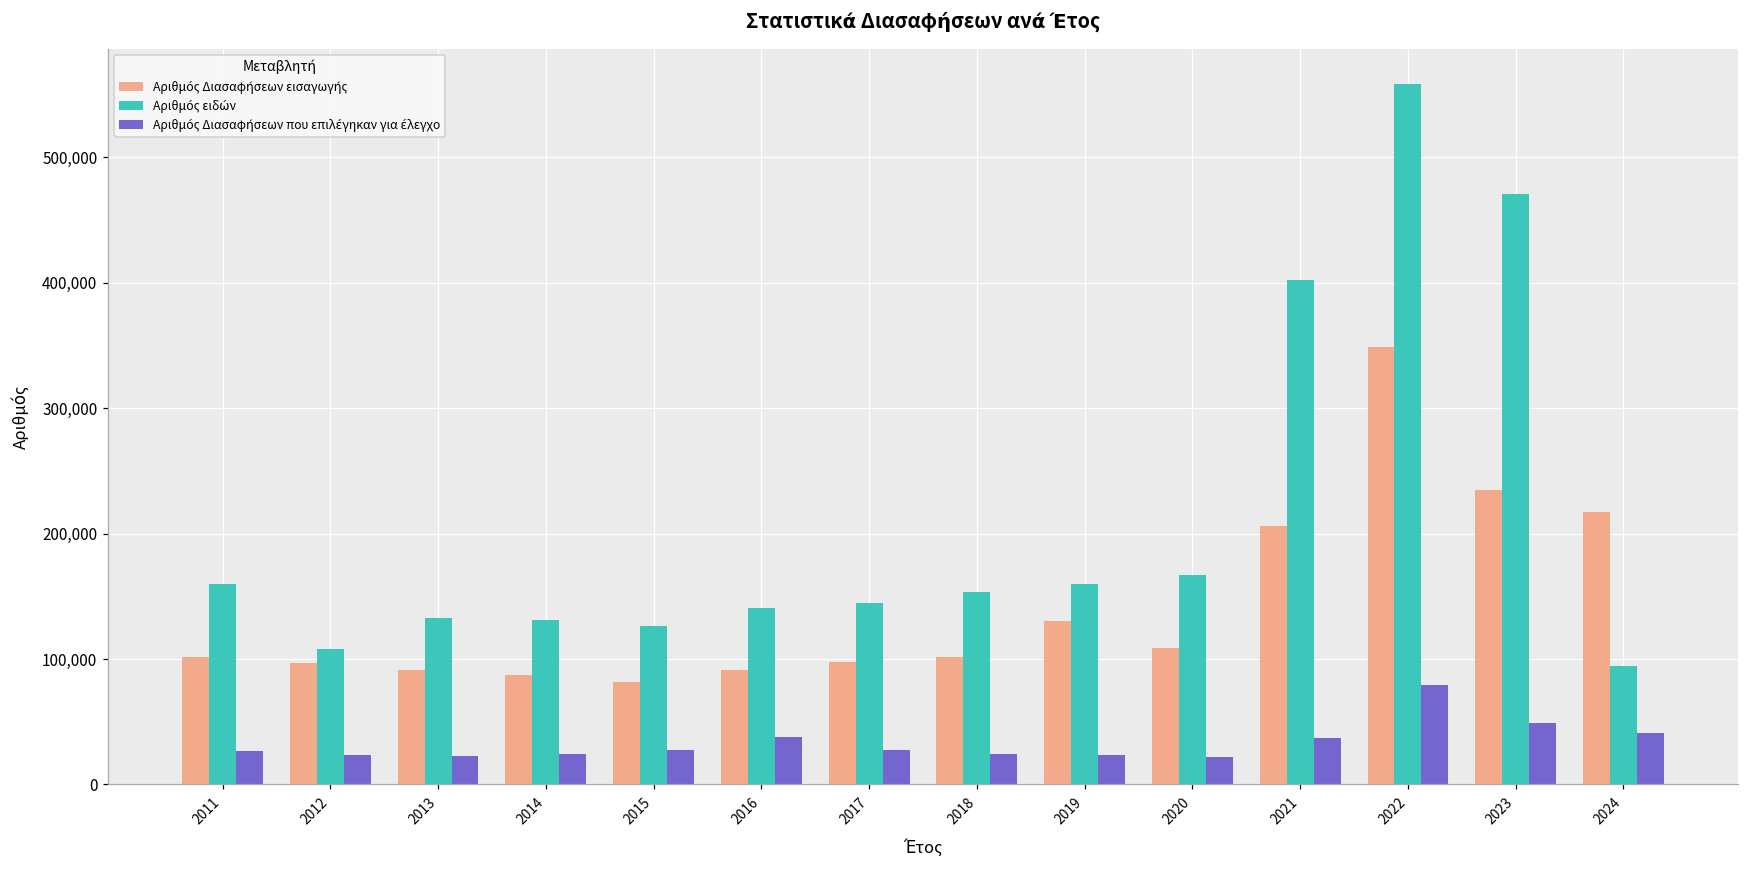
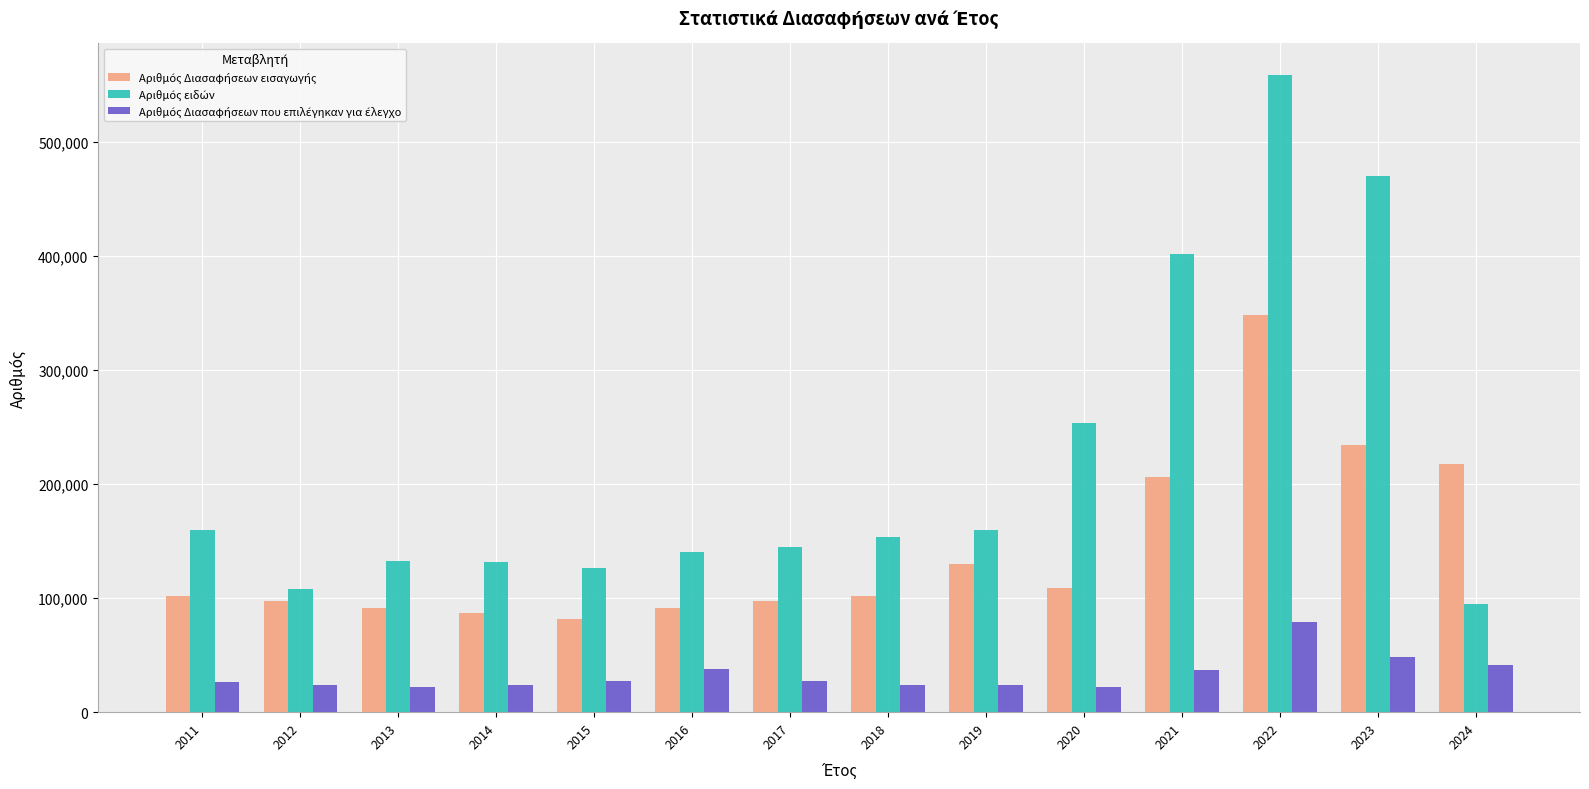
Αριθμός ειδών, 2020: 167,000 -> 254,000
